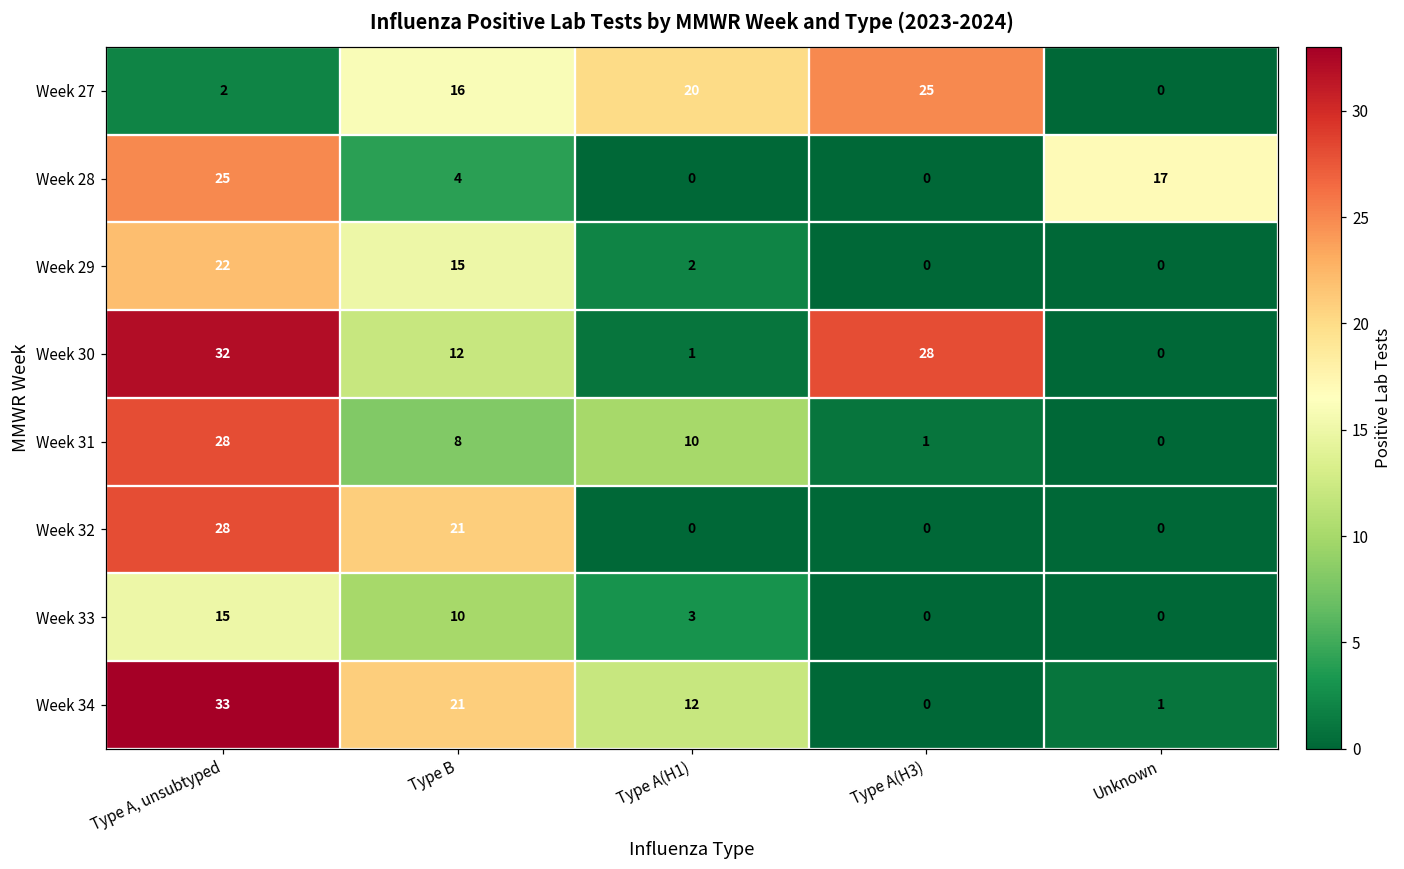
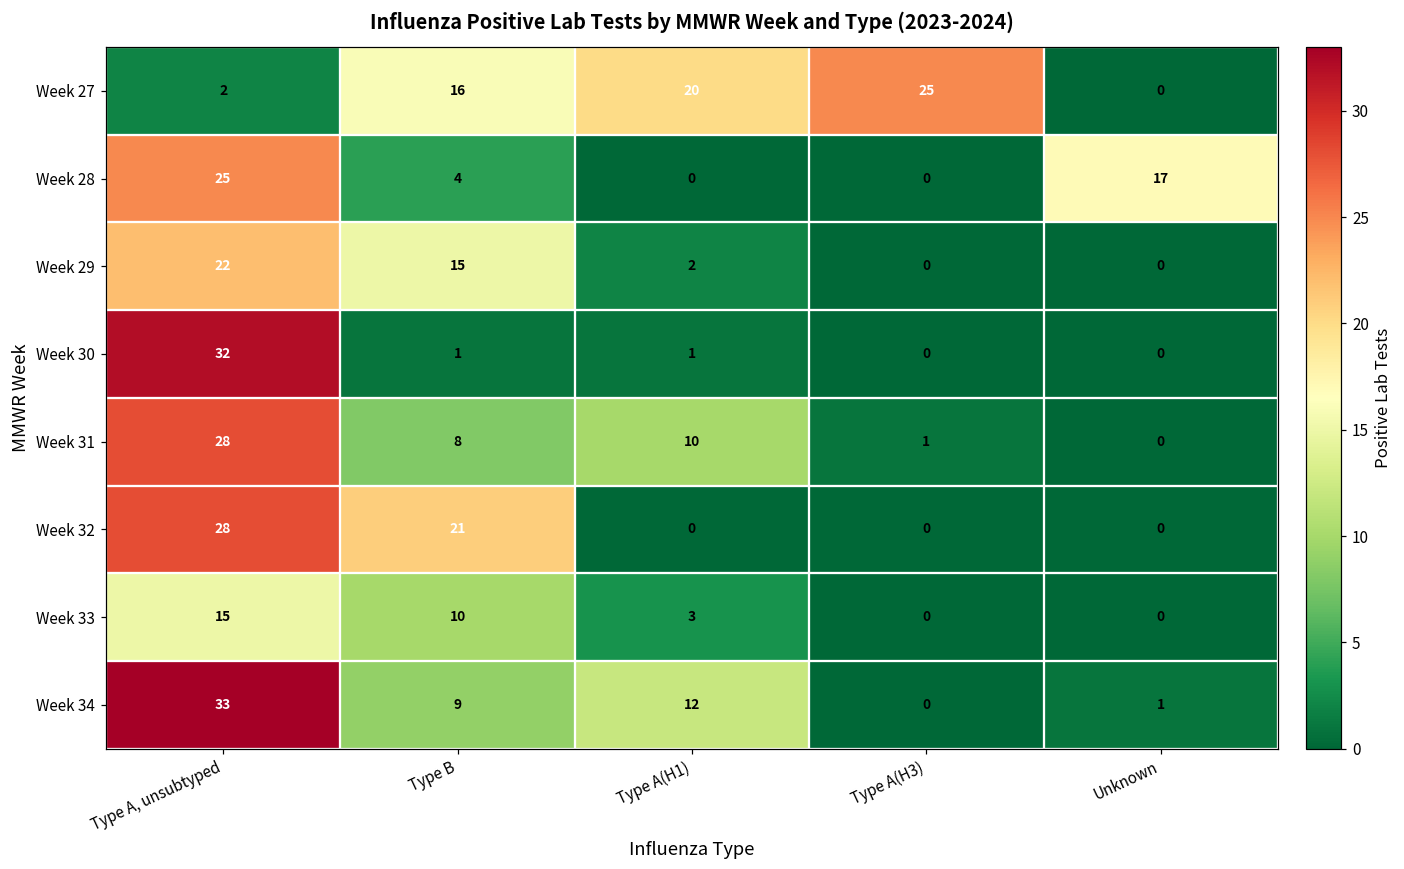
Week 30, Type B: 12 -> 1
Week 30, Type A(H3): 28 -> 0
Week 34, Type B: 21 -> 9
